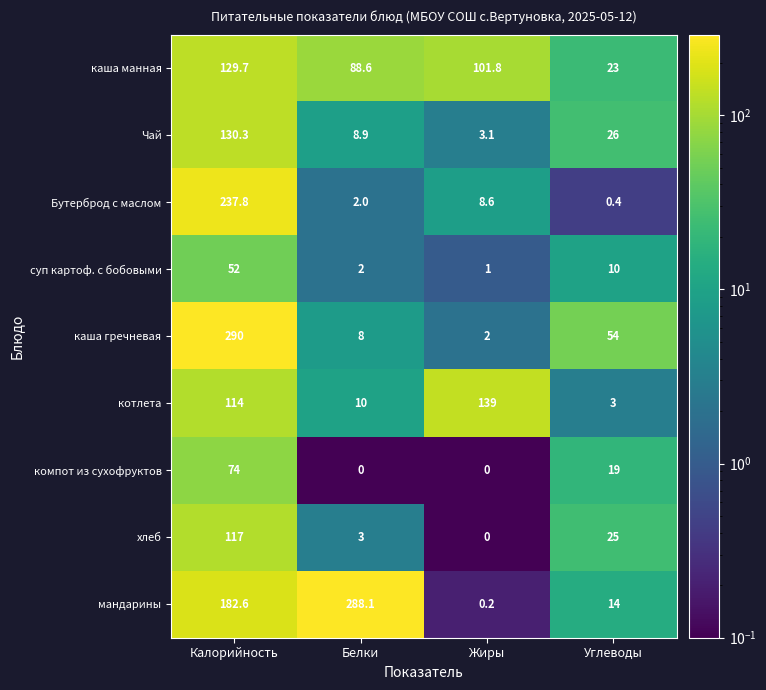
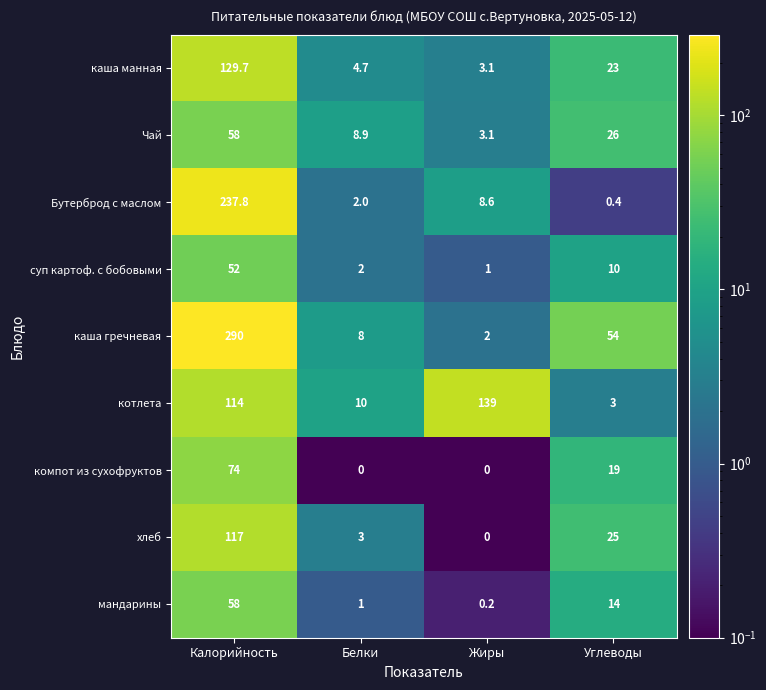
каша манная, Белки: 88.6 -> 4.7
каша манная, Жиры: 101.8 -> 3.1
Чай, Калорийность: 130.3 -> 58
мандарины, Калорийность: 182.6 -> 58
мандарины, Белки: 288.1 -> 1
